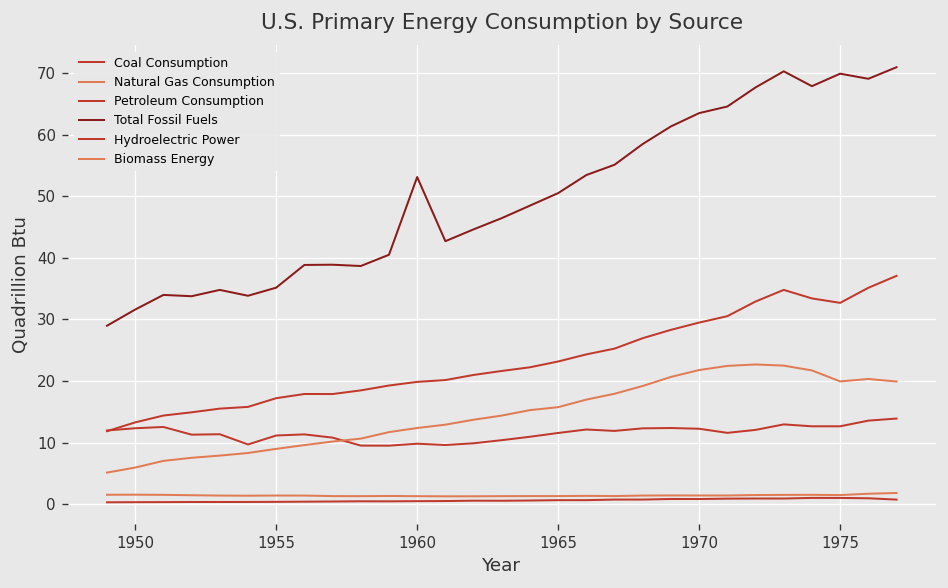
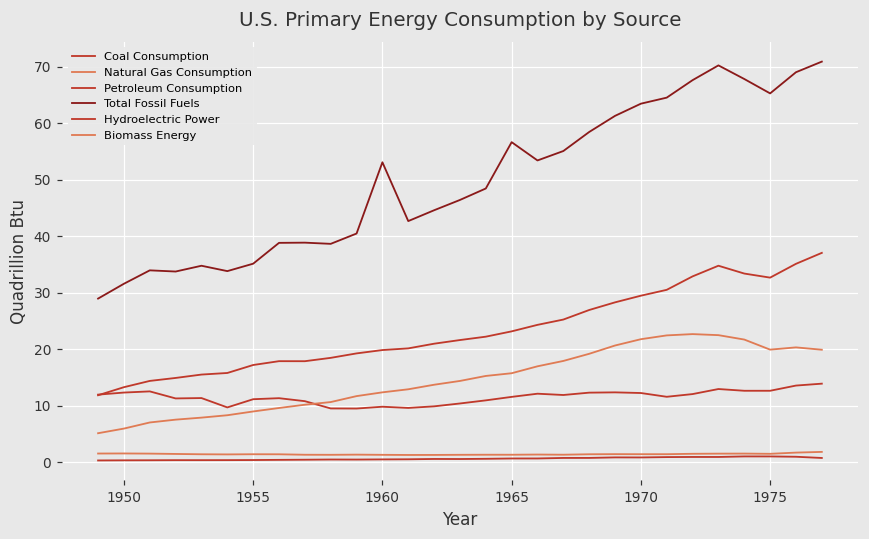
Total Fossil Fuels, 1965: 51 -> 57
Total Fossil Fuels, 1975: 70 -> 65
